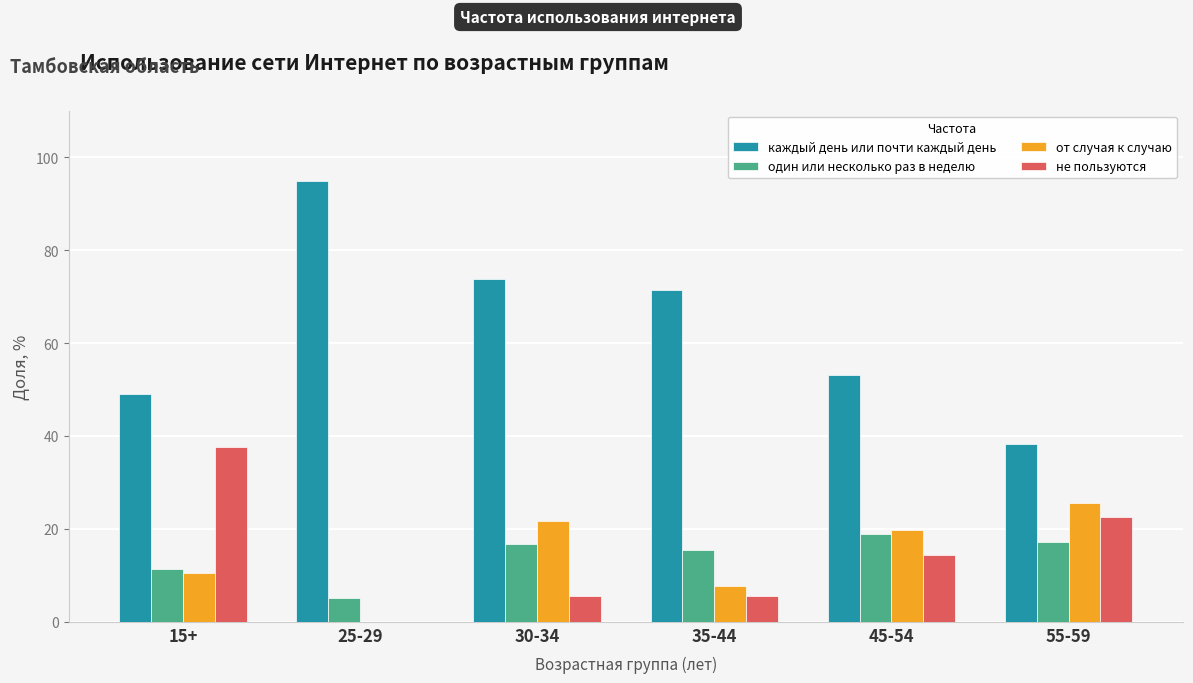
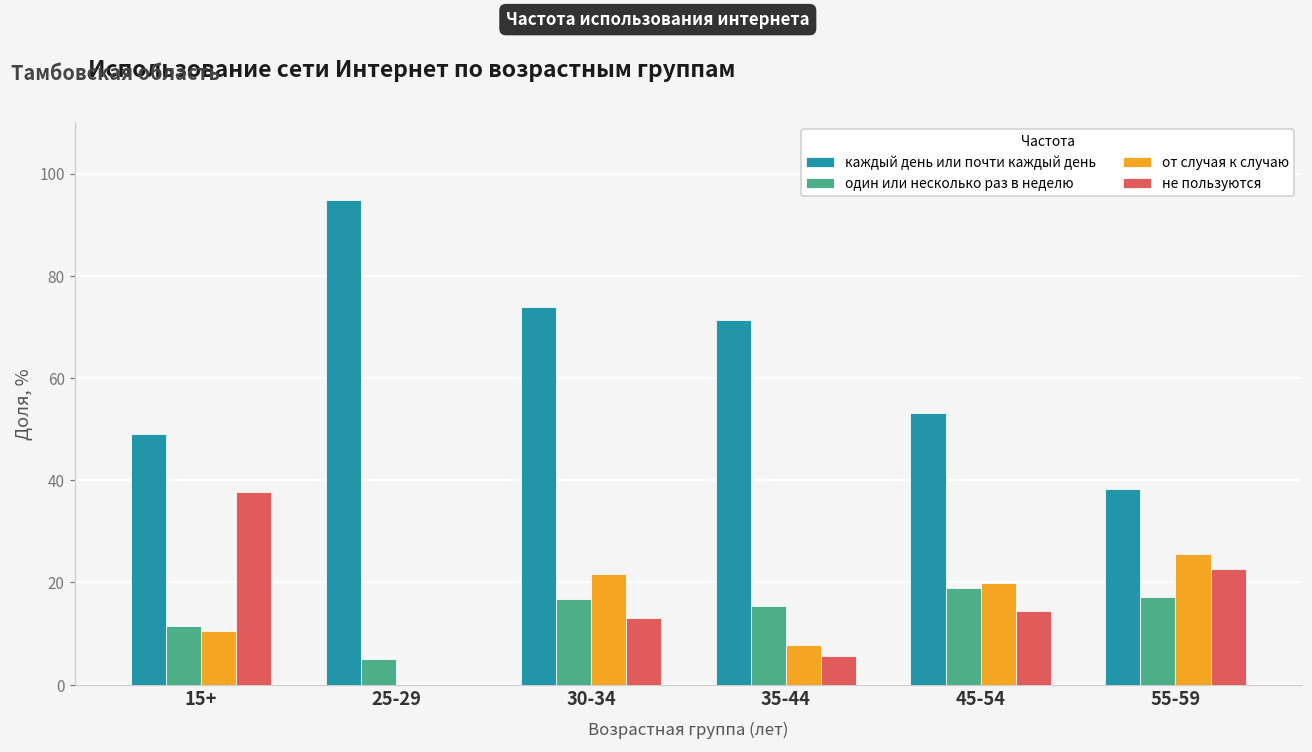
не пользуются, 30-34: 5 -> 13
